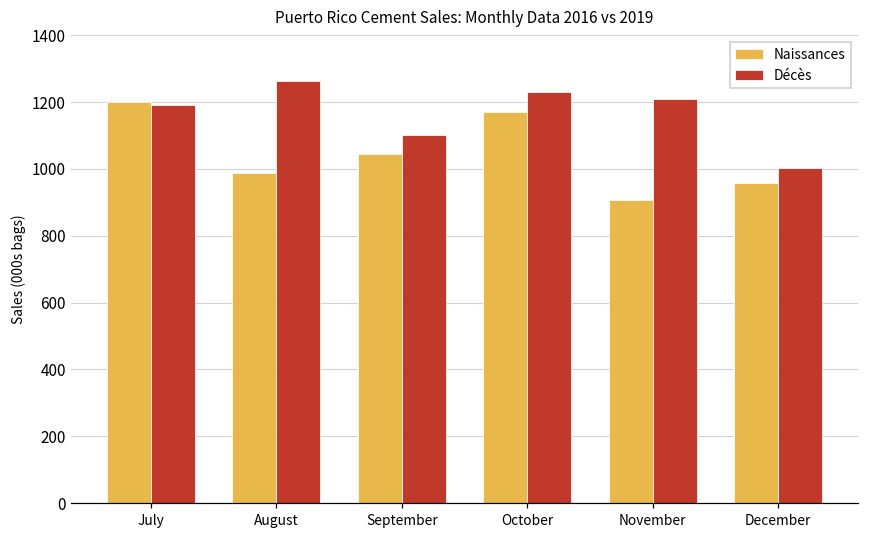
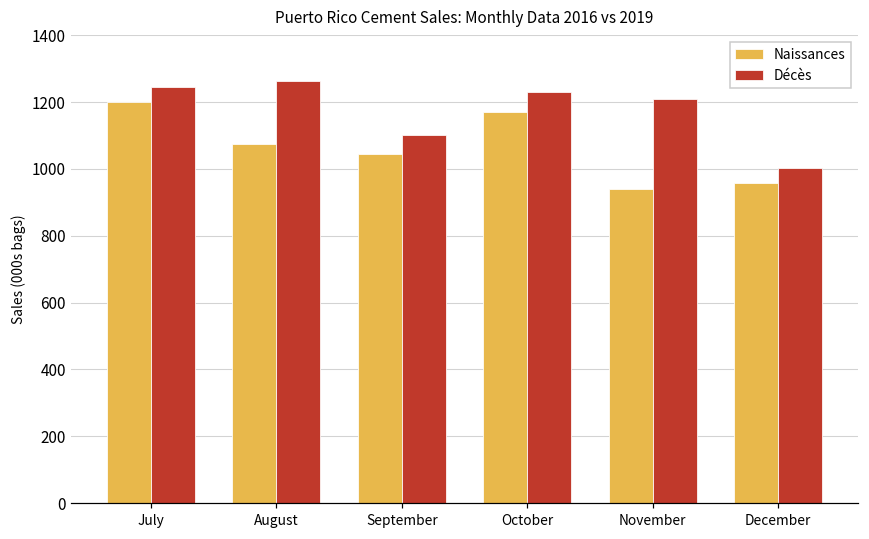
Décès, July: 1190 -> 1250
Naissances, August: 990 -> 1080
Naissances, November: 910 -> 940
